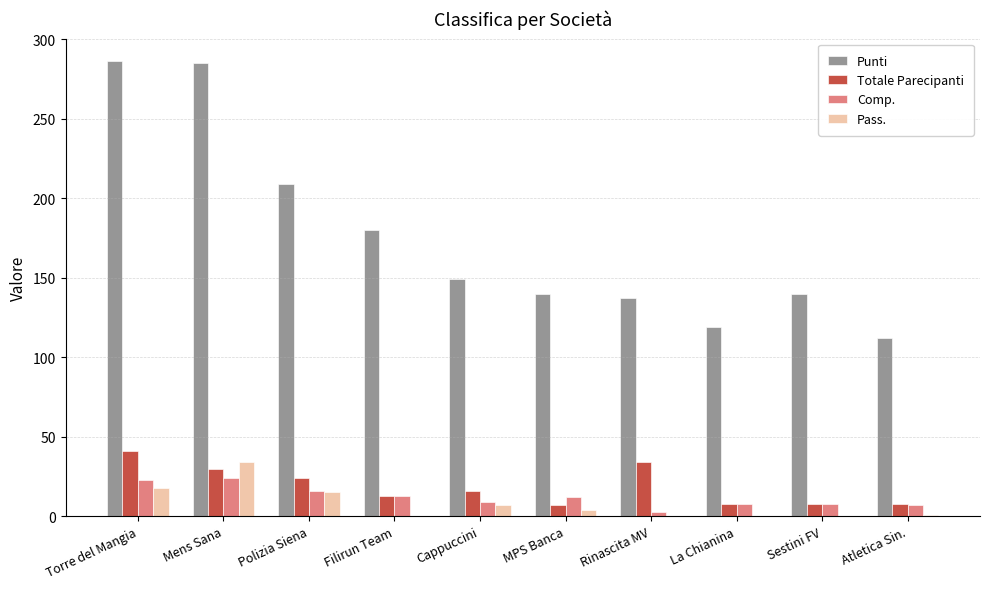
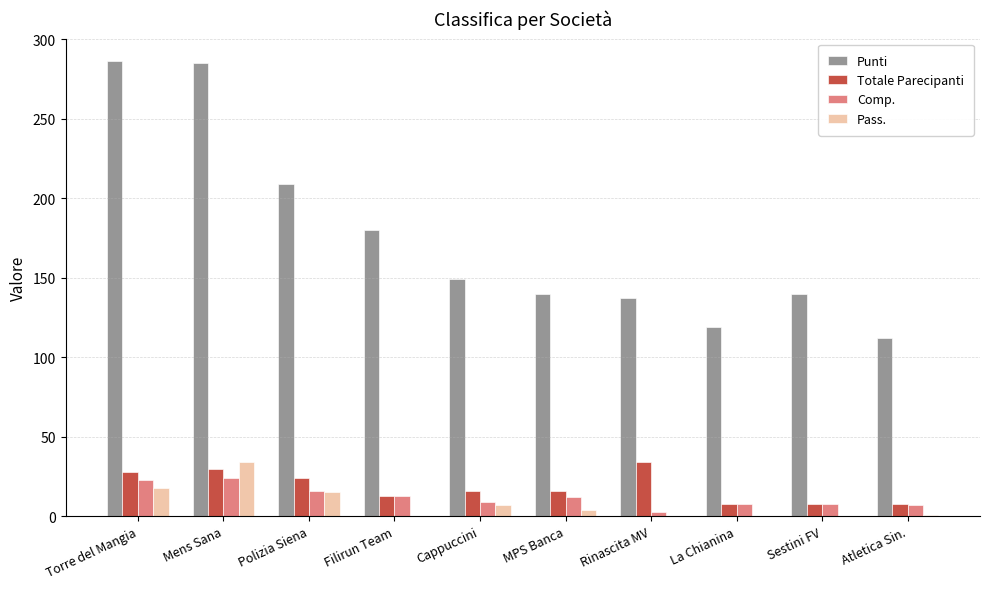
Totale Parecipanti, Torre del Mangia: 41 -> 28
Totale Parecipanti, MPS Banca: 7 -> 16
